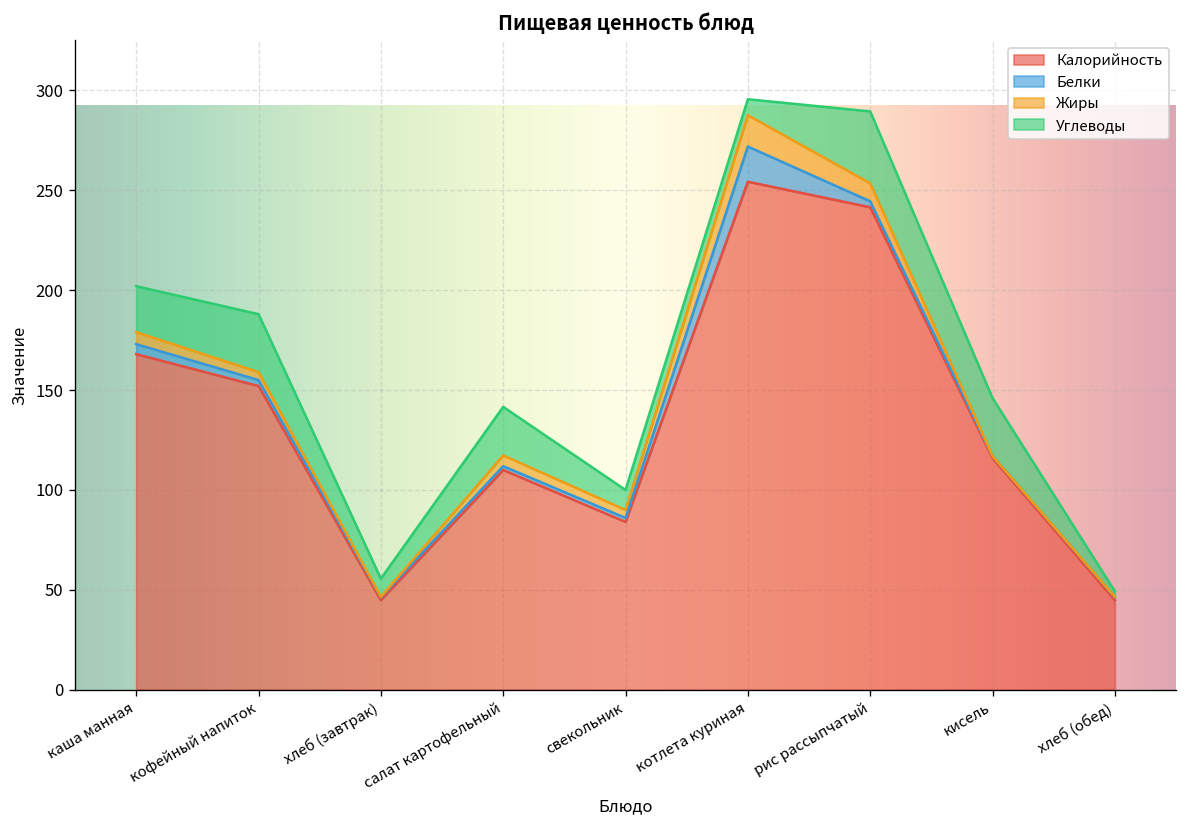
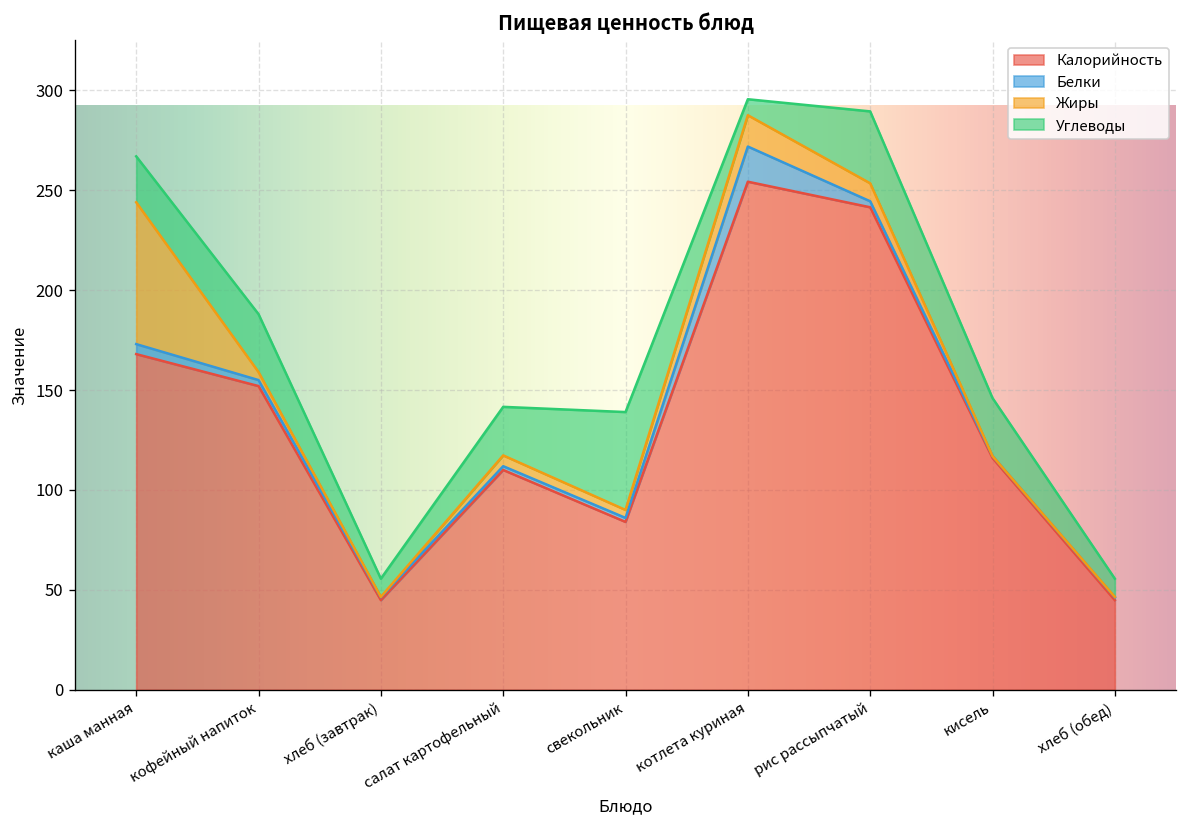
Жиры, каша манная: 6 -> 71
Углеводы, свекольник: 10 -> 49
Углеводы, хлеб (обед): 3 -> 9
